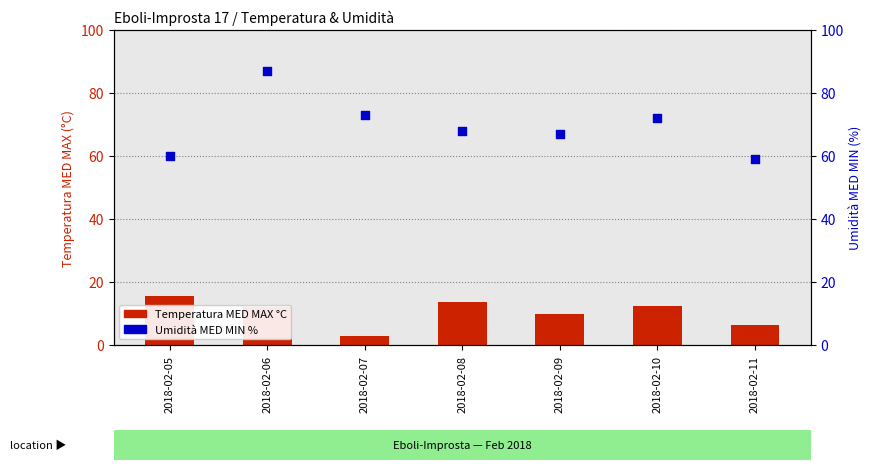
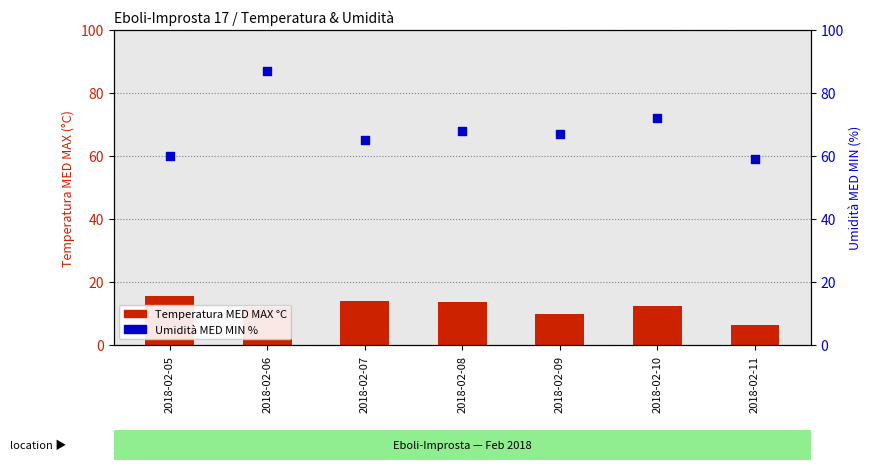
Temperatura MED MAX °C, 2018-02-07: 3 -> 14
Umidità MED MIN %, 2018-02-07: 73 -> 65
